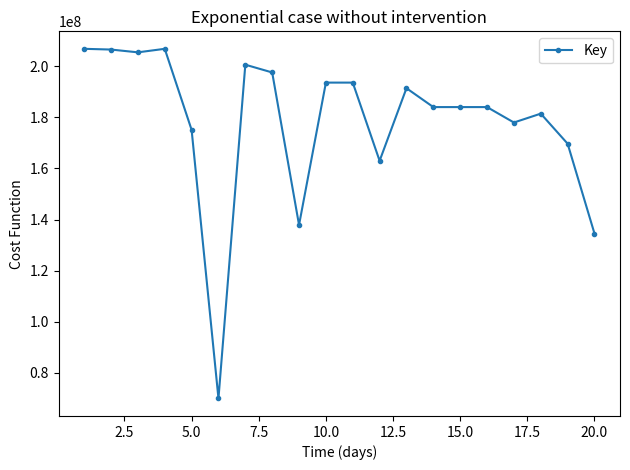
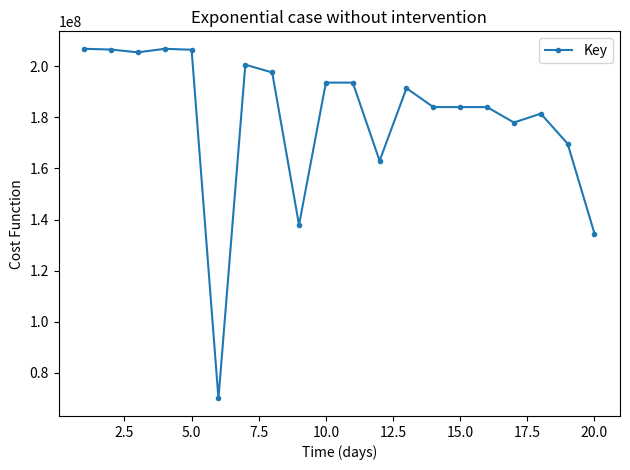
5.0: 175000000 -> 206000000
